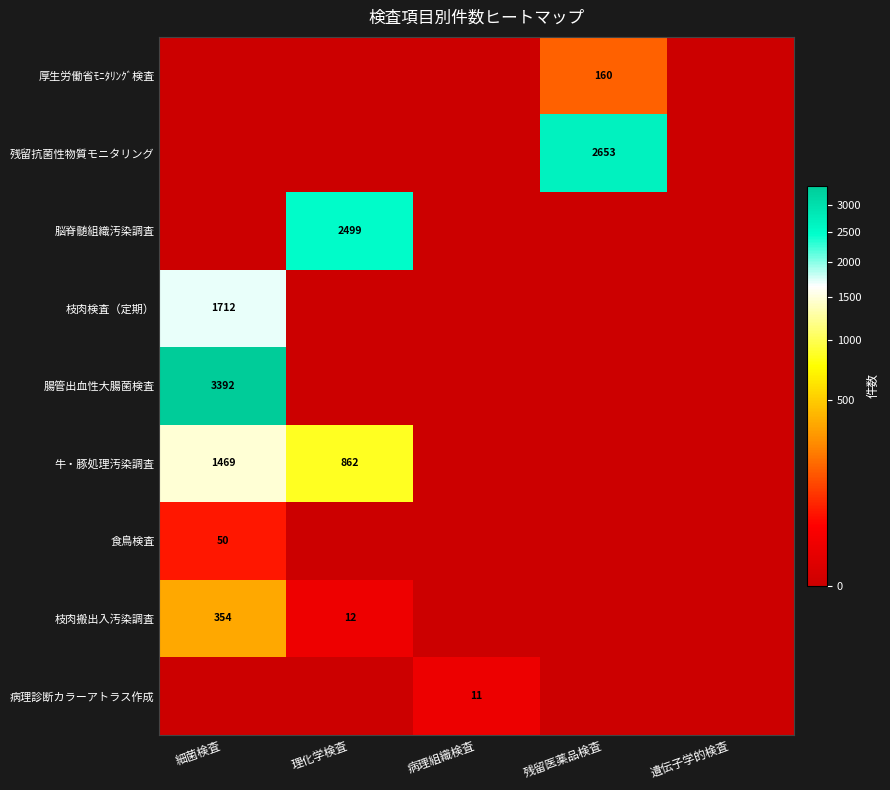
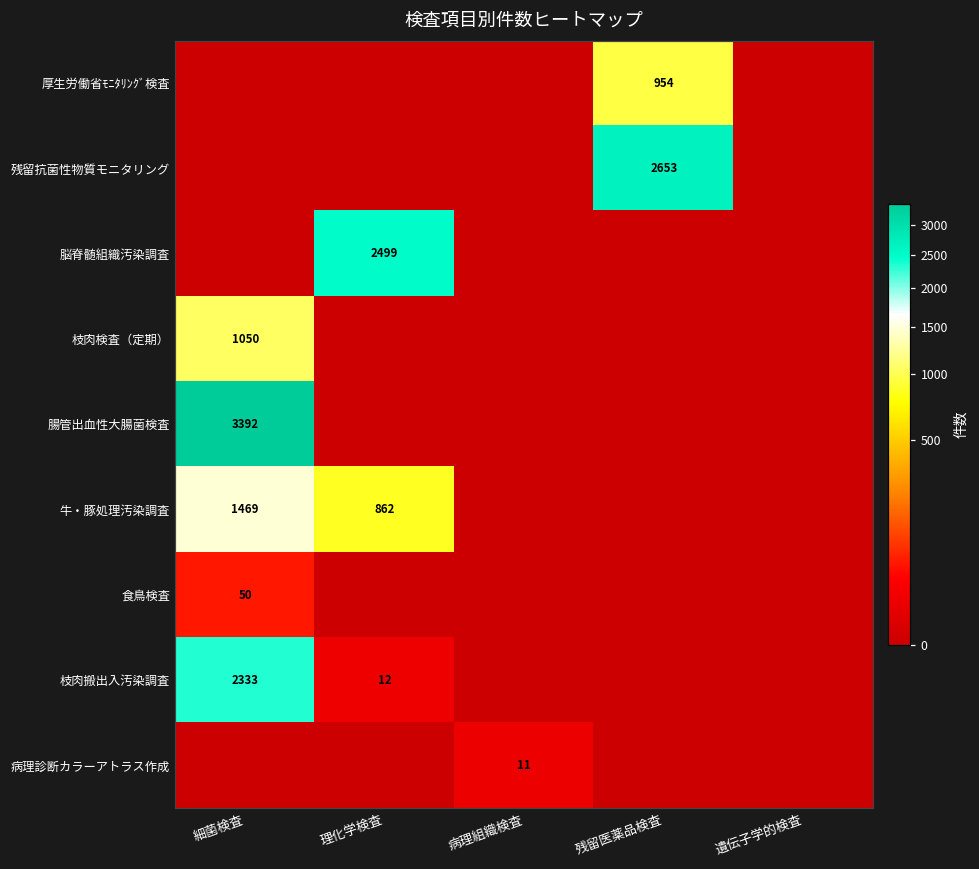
厚生労働省ﾓﾆﾀﾘﾝｸﾞ検査, 残留医薬品検査: 160 -> 954
枝肉検査（定期）, 細菌検査: 1712 -> 1050
枝肉搬出入汚染調査, 細菌検査: 354 -> 2333
